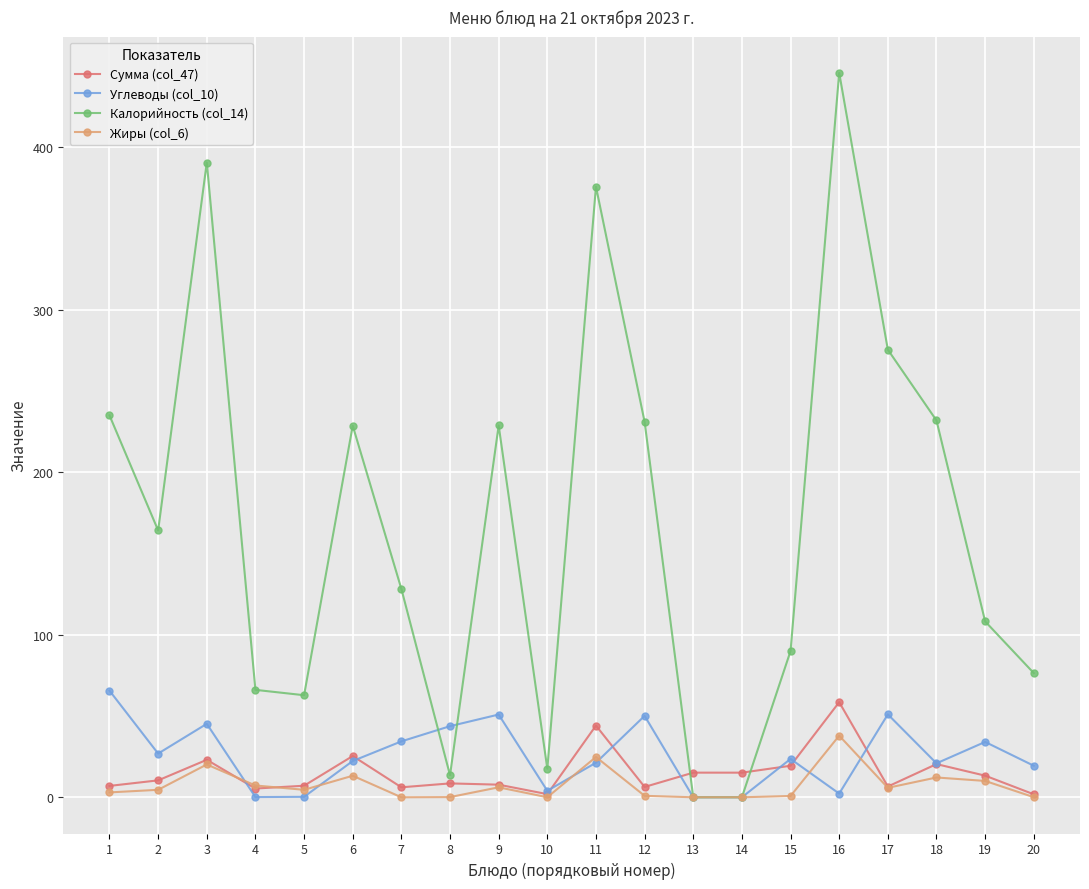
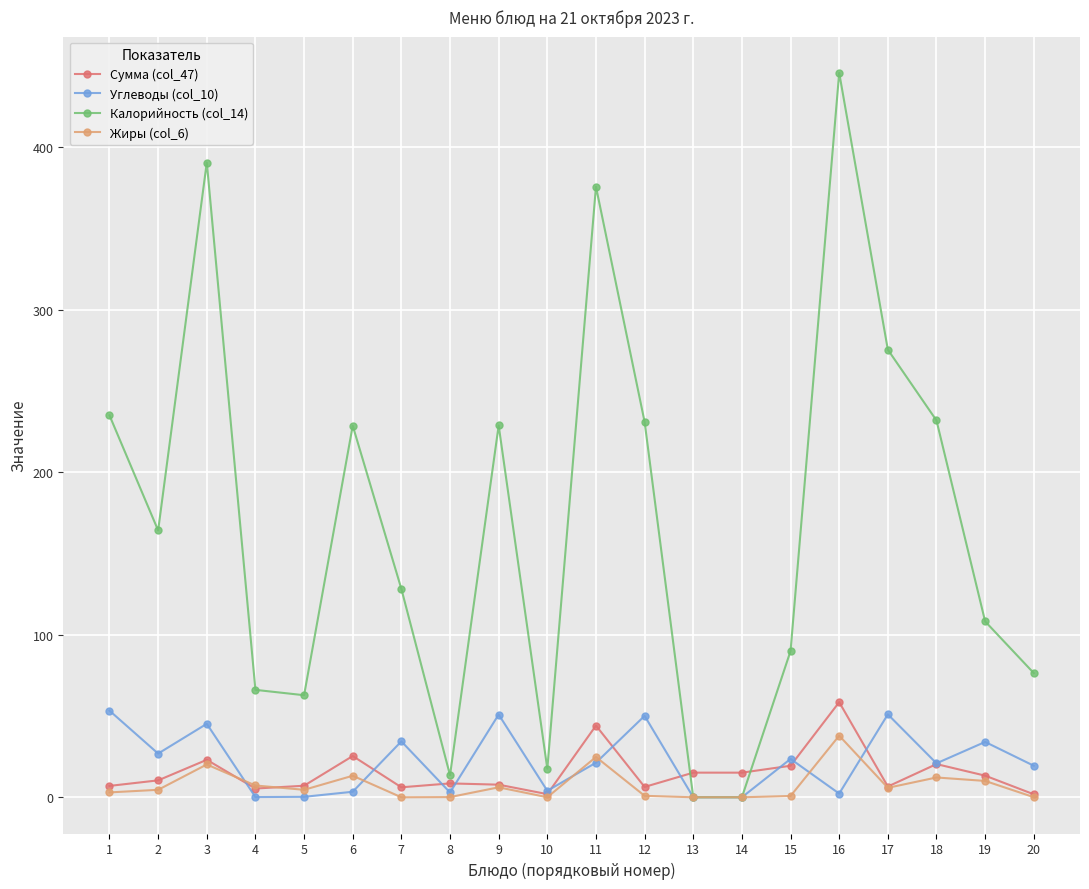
Углеводы (col_10), 1: 66 -> 53
Углеводы (col_10), 6: 22 -> 3
Углеводы (col_10), 8: 44 -> 3
